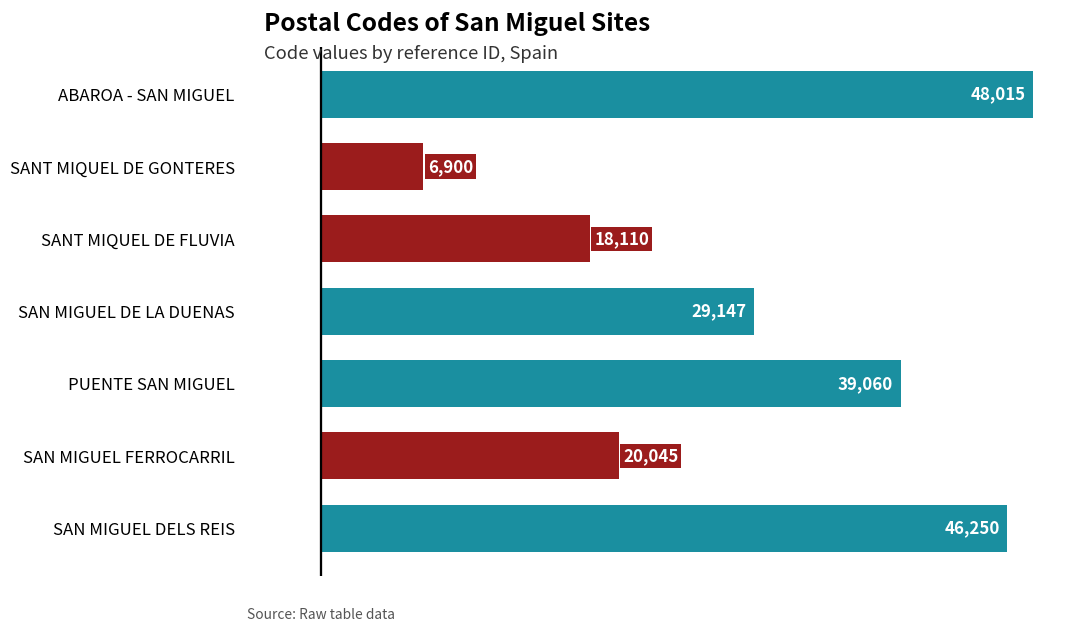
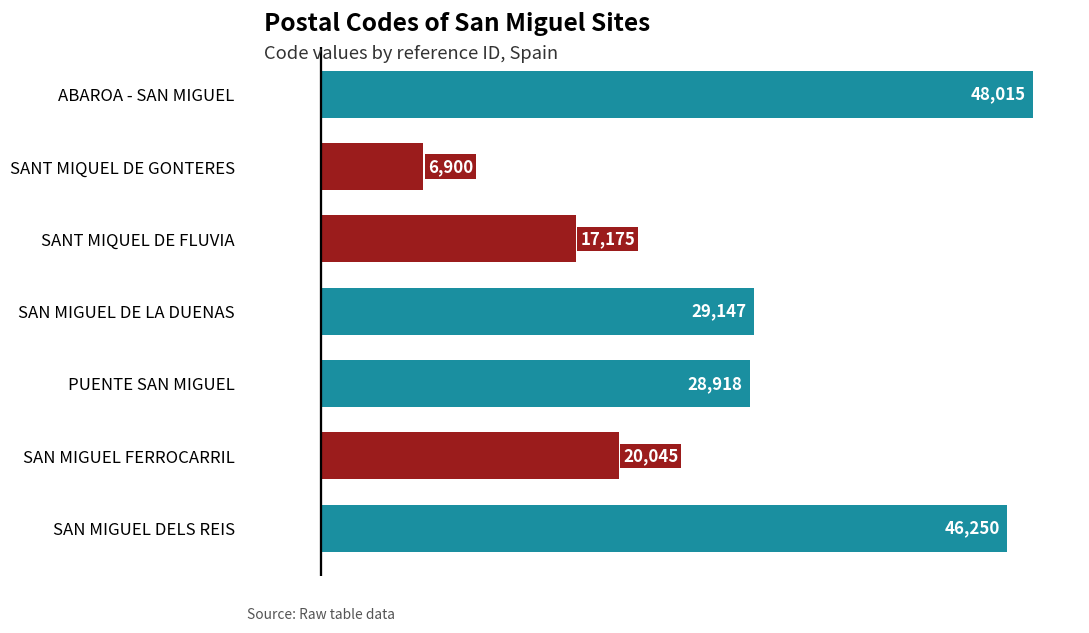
SANT MIQUEL DE FLUVIA: 18,110 -> 17,175
PUENTE SAN MIGUEL: 39,060 -> 28,918
